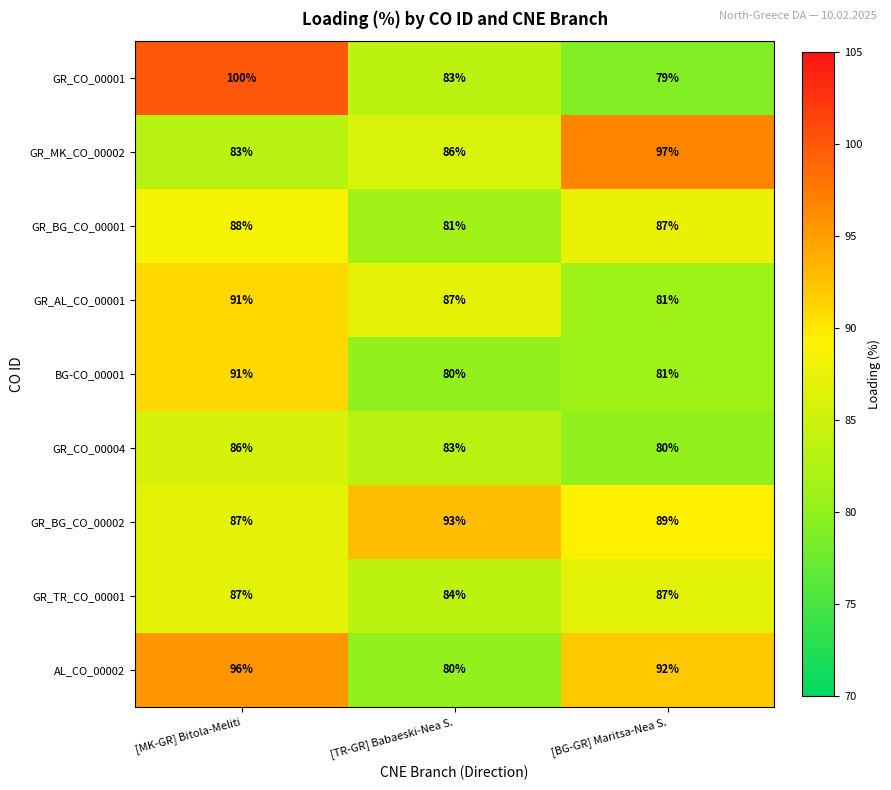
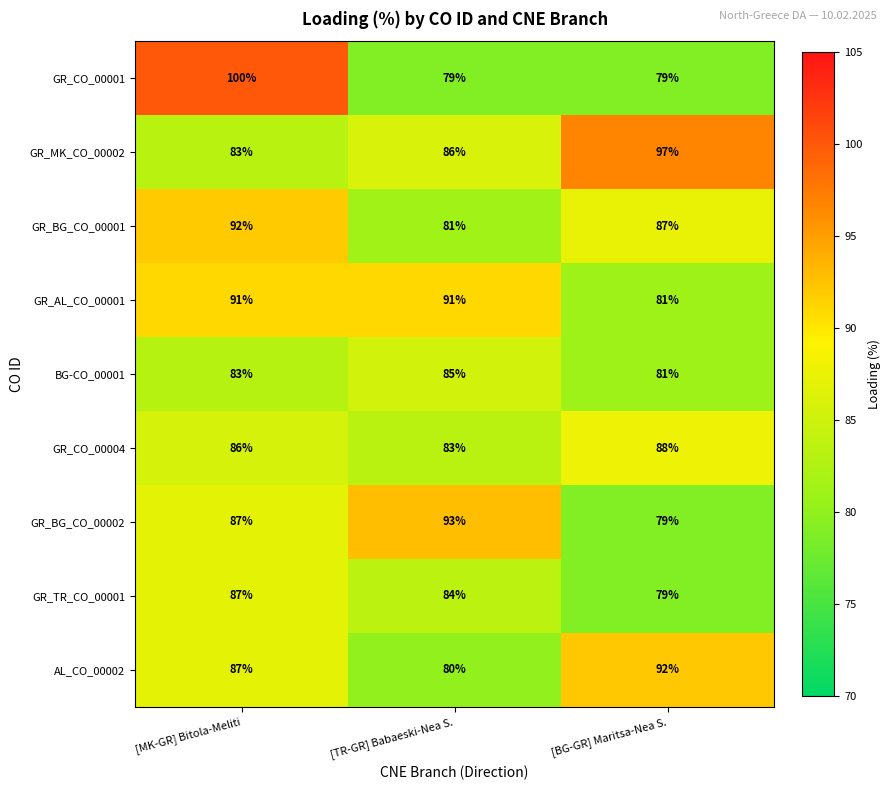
GR_CO_00001, [TR-GR] Babaeski-Nea S.: 83% -> 79%
GR_BG_CO_00001, [MK-GR] Bitola-Meliti: 88% -> 92%
GR_AL_CO_00001, [TR-GR] Babaeski-Nea S.: 87% -> 91%
BG-CO_00001, [MK-GR] Bitola-Meliti: 91% -> 83%
BG-CO_00001, [TR-GR] Babaeski-Nea S.: 80% -> 85%
GR_CO_00004, [BG-GR] Maritsa-Nea S.: 80% -> 88%
GR_BG_CO_00002, [BG-GR] Maritsa-Nea S.: 89% -> 79%
GR_TR_CO_00001, [BG-GR] Maritsa-Nea S.: 87% -> 79%
AL_CO_00002, [MK-GR] Bitola-Meliti: 96% -> 87%
